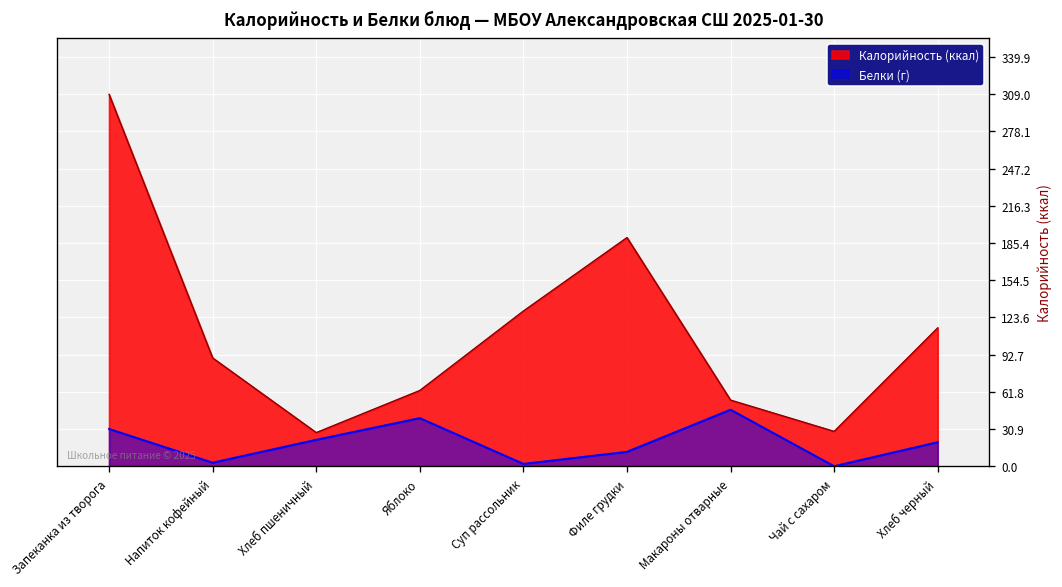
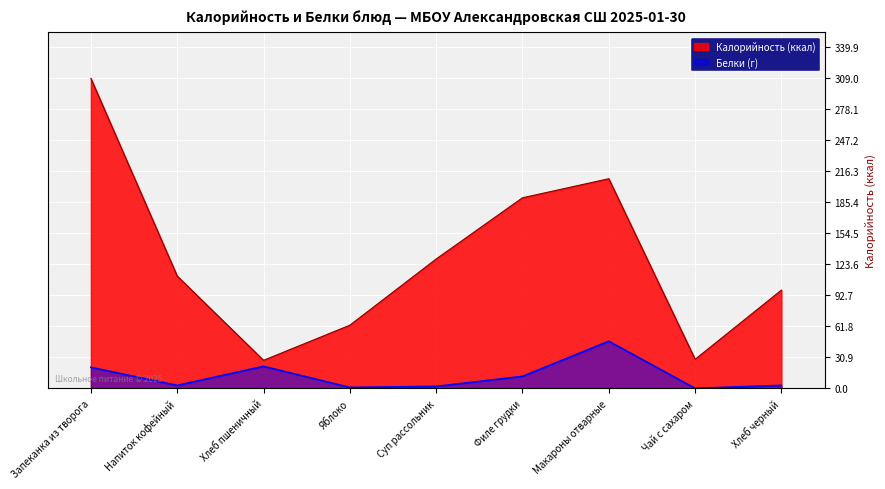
Белки (г), Запеканка из творога: 31 -> 21
Калорийность (ккал), Напиток кофейный: 90 -> 112
Белки (г), Яблоко: 40 -> 1
Калорийность (ккал), Макароны отварные: 55 -> 209
Калорийность (ккал), Хлеб черный: 115 -> 98
Белки (г), Хлеб черный: 20 -> 3
